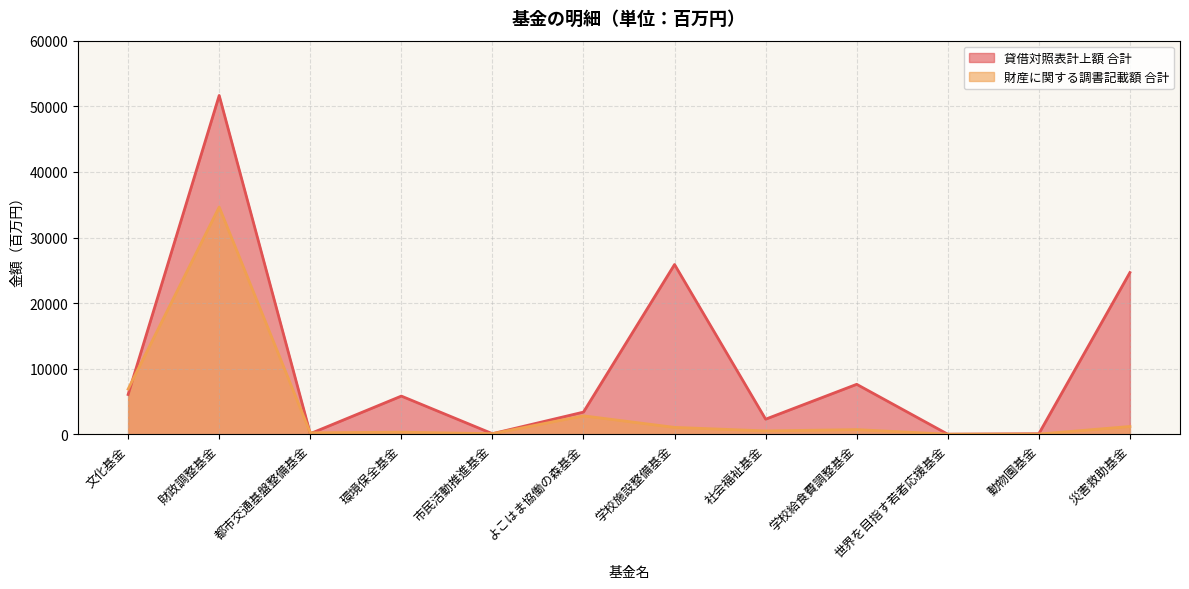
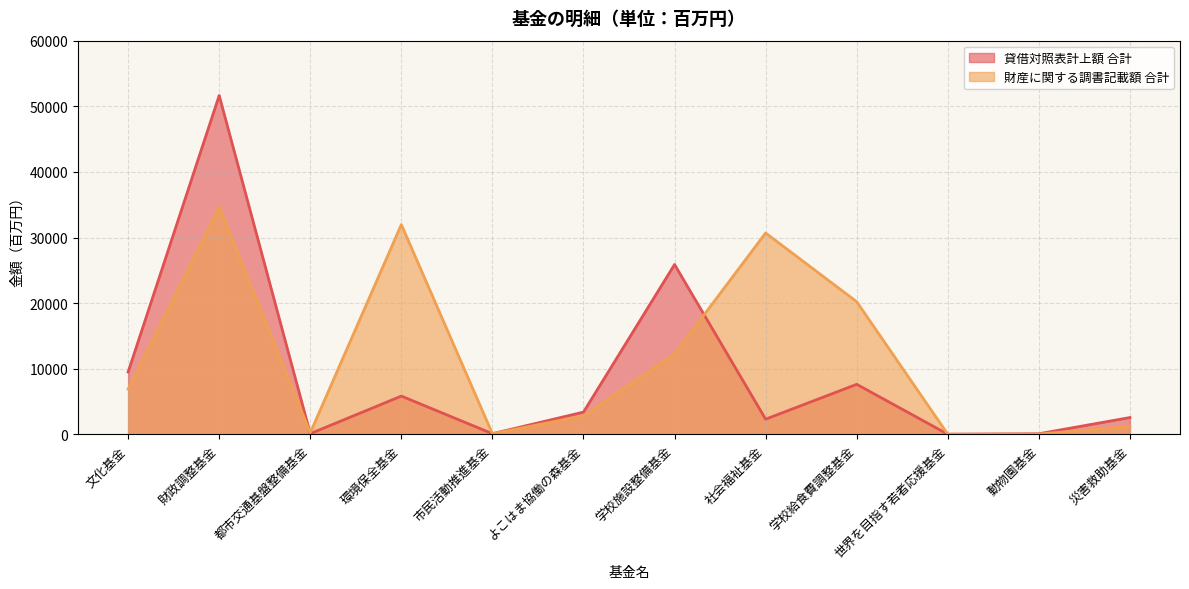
貸借対照表計上額 合計, 文化基金: 6000 -> 10000
財産に関する調書記載額 合計, 環境保全基金: 0 -> 32000
財産に関する調書記載額 合計, 学校施設整備基金: 1000 -> 12000
財産に関する調書記載額 合計, 社会福祉基金: 1000 -> 31000
財産に関する調書記載額 合計, 学校給食費調整基金: 1000 -> 20000
貸借対照表計上額 合計, 災害救助基金: 25000 -> 3000
